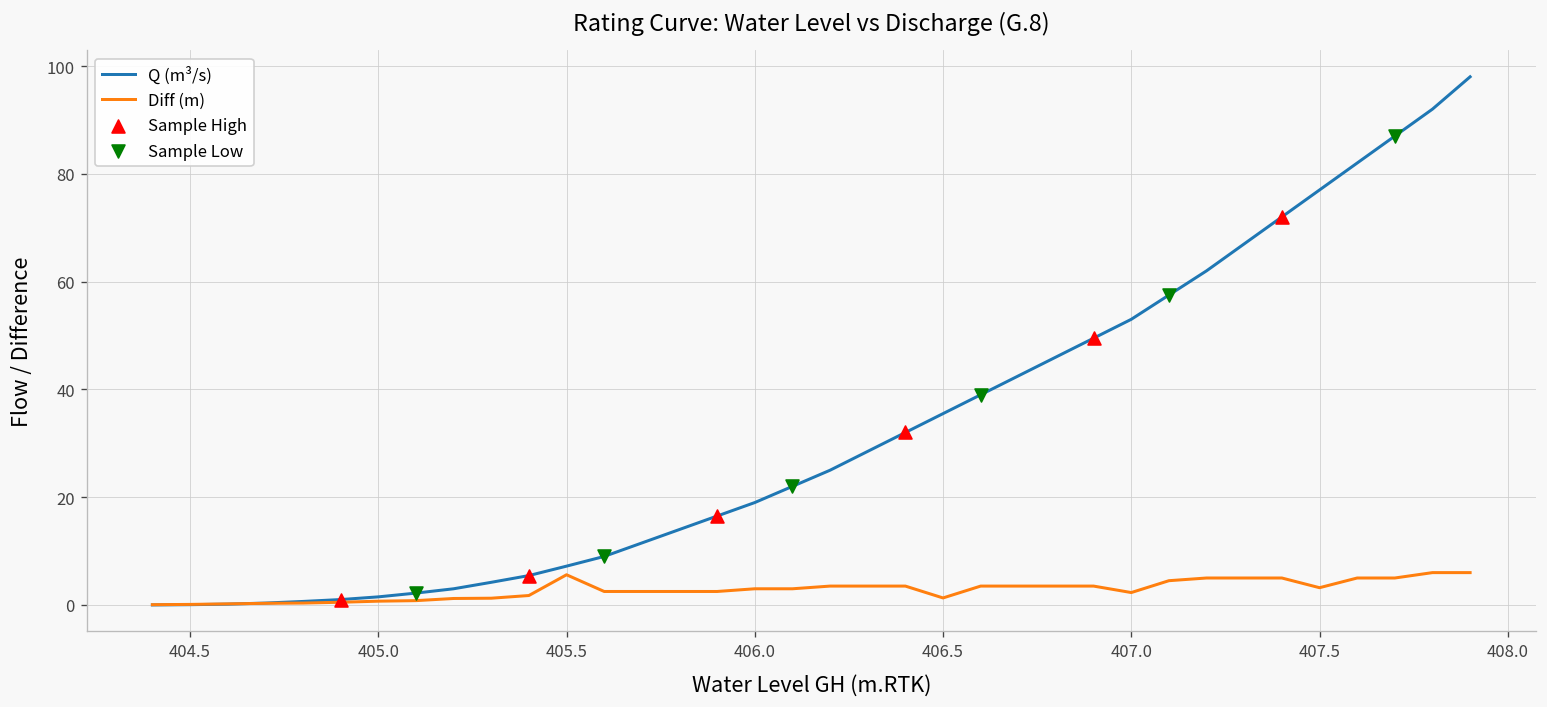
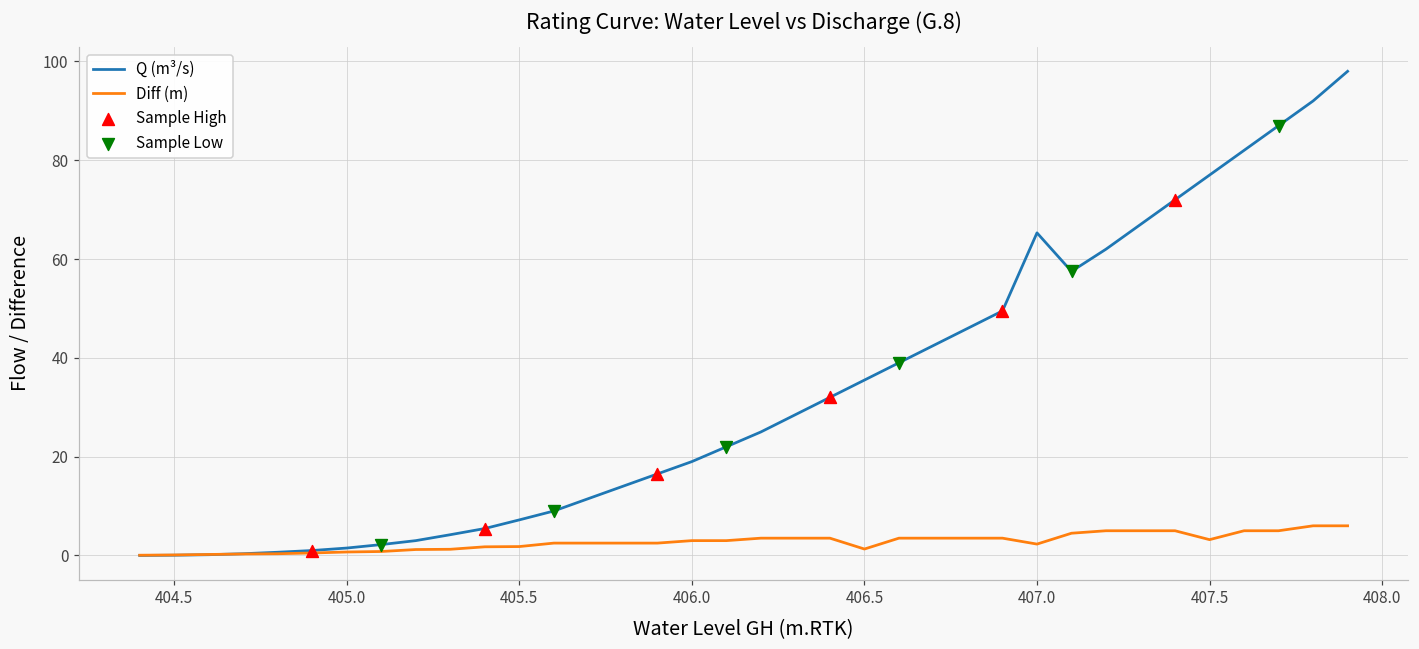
Diff (m), 405.5: 6 -> 2
Q (m³/s), 407.0: 53 -> 65
